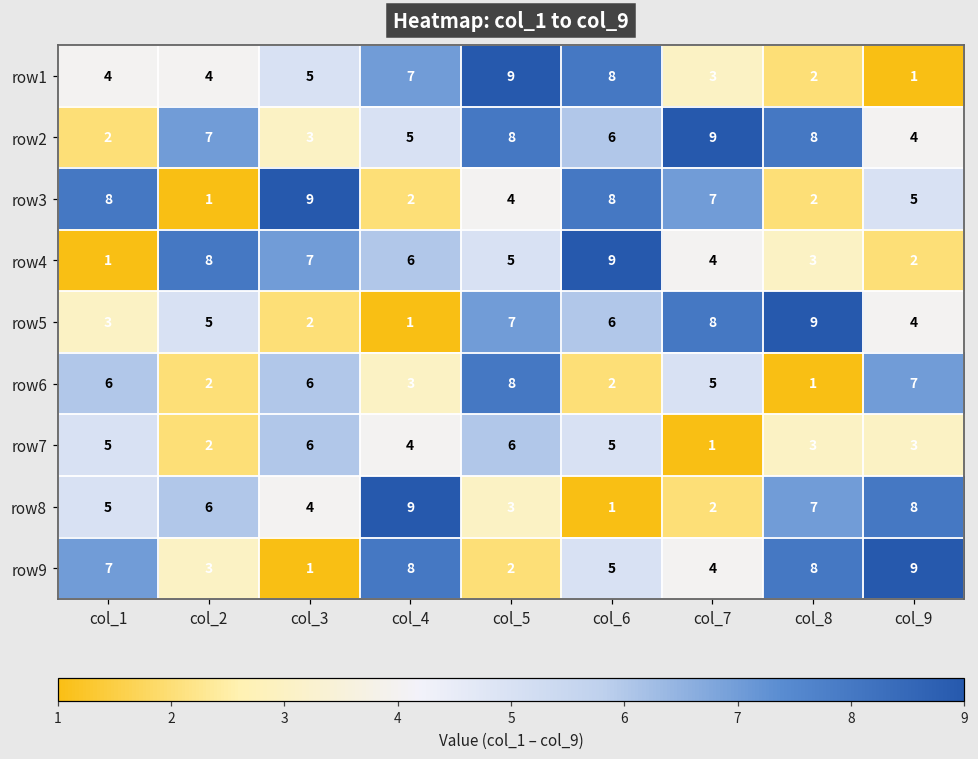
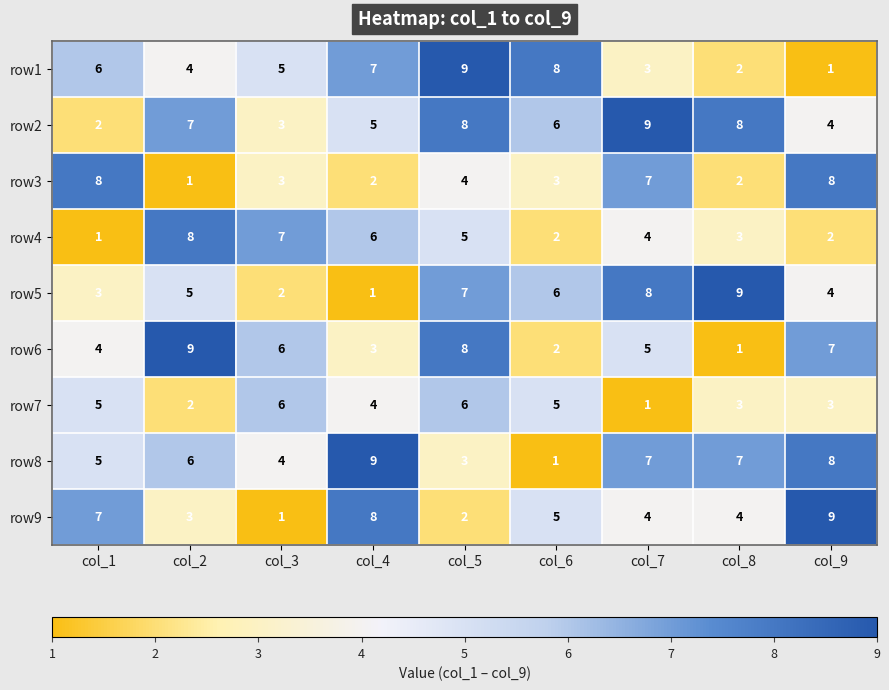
row1, col_1: 4 -> 6
row3, col_3: 9 -> 3
row3, col_6: 8 -> 3
row3, col_9: 5 -> 8
row4, col_6: 9 -> 2
row6, col_1: 6 -> 4
row6, col_2: 2 -> 9
row8, col_7: 2 -> 7
row9, col_8: 8 -> 4
